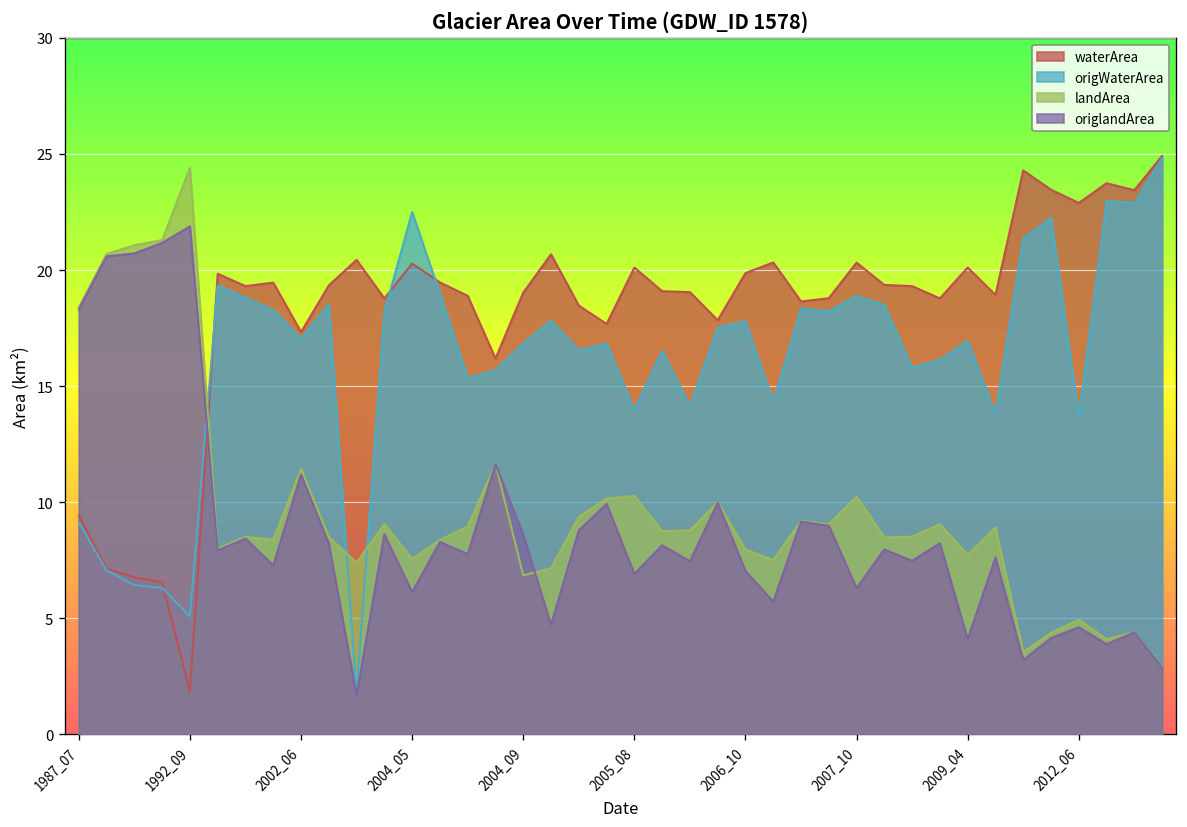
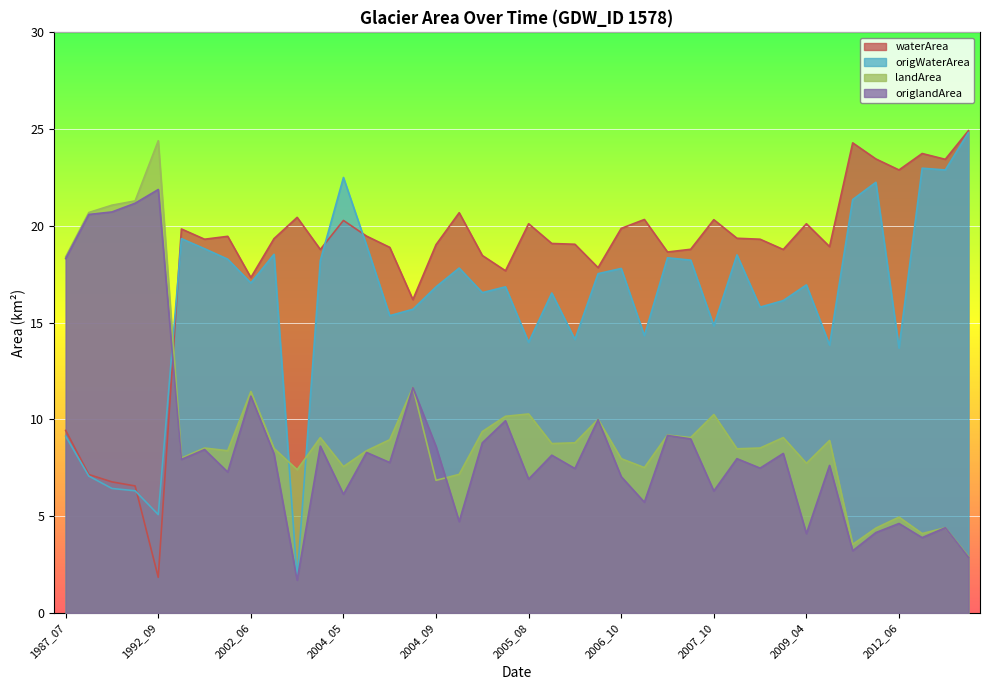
origWaterArea, 2007_10: 18.9 -> 14.8
